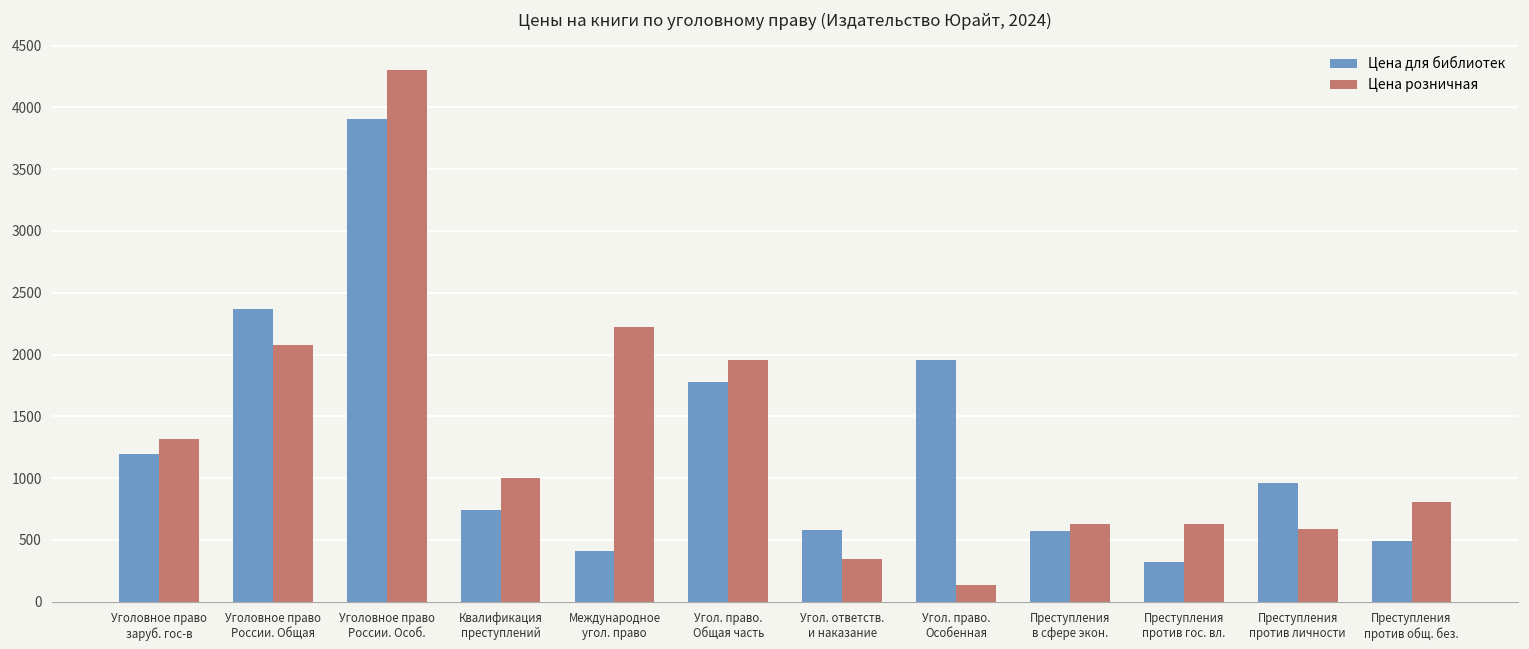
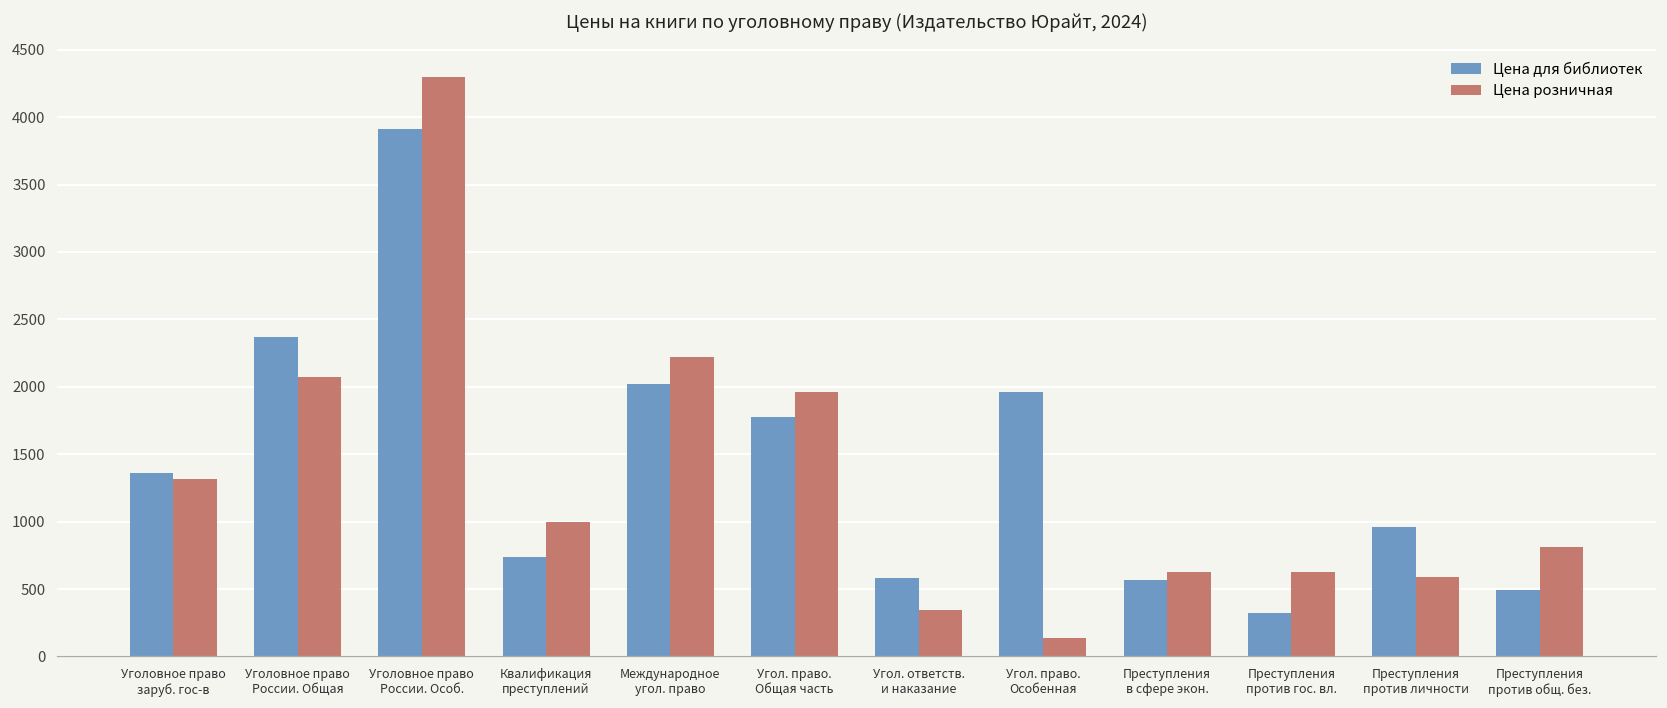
Цена для библиотек, Уголовное право заруб. гос-в: 1200 -> 1360
Цена для библиотек, Международное угол. право: 410 -> 2020
